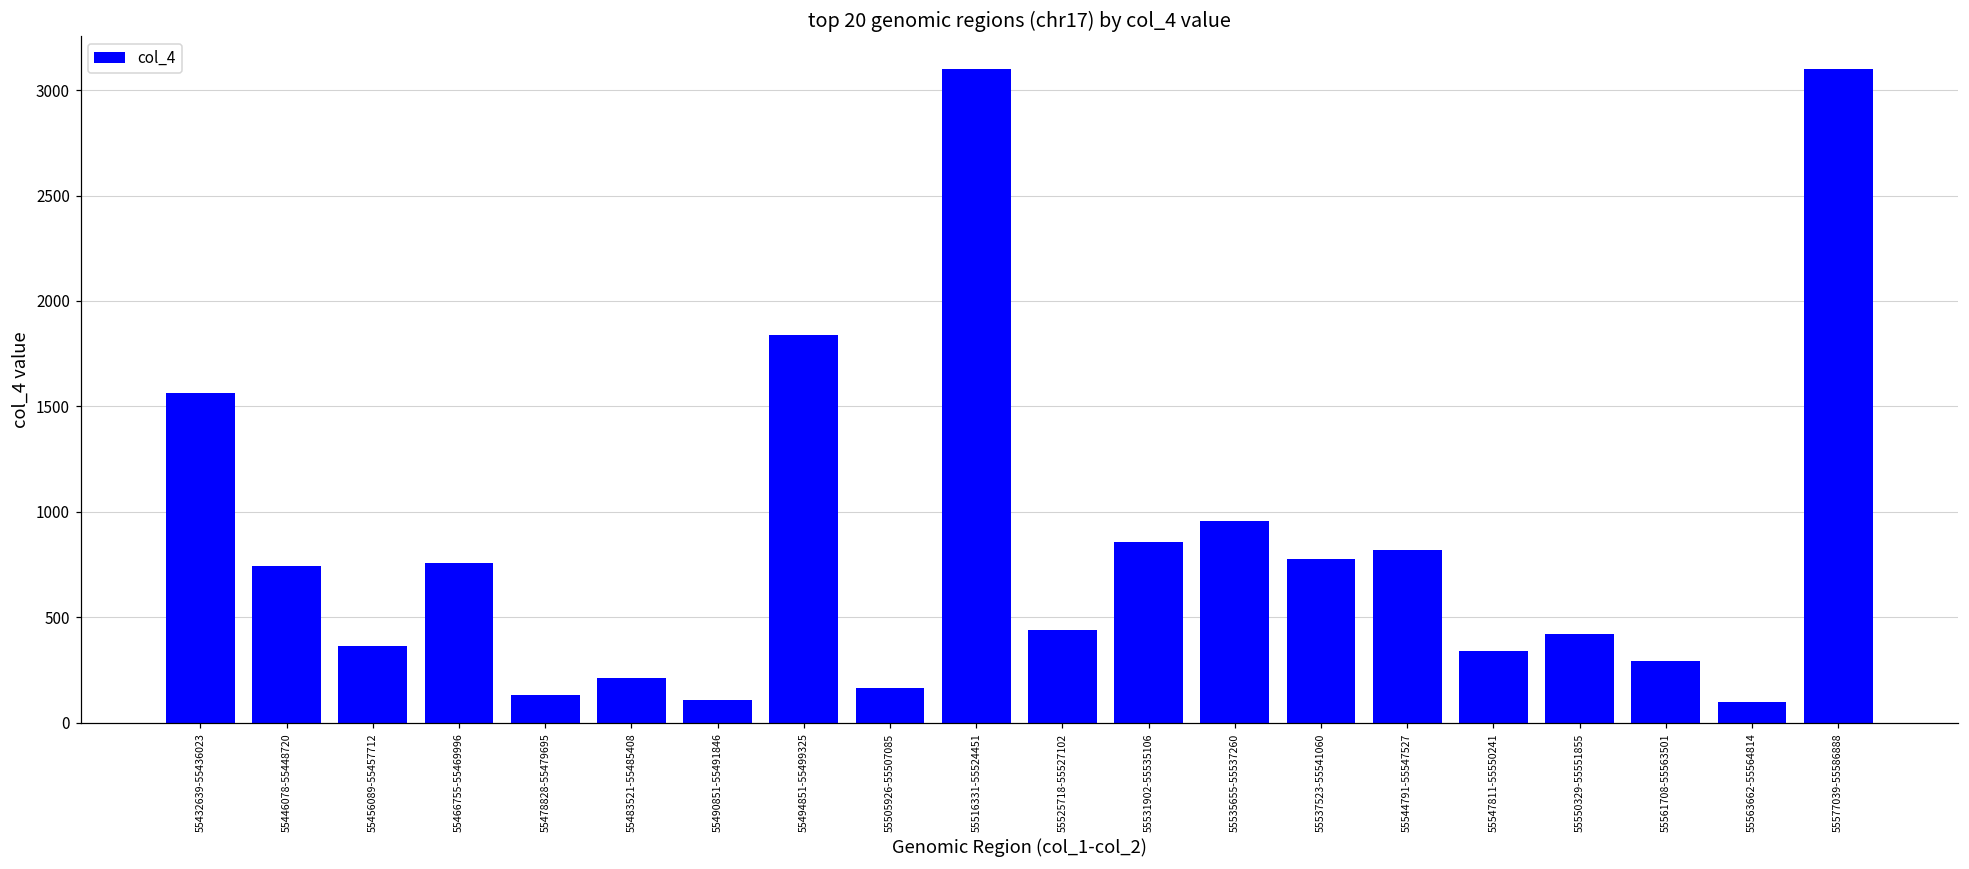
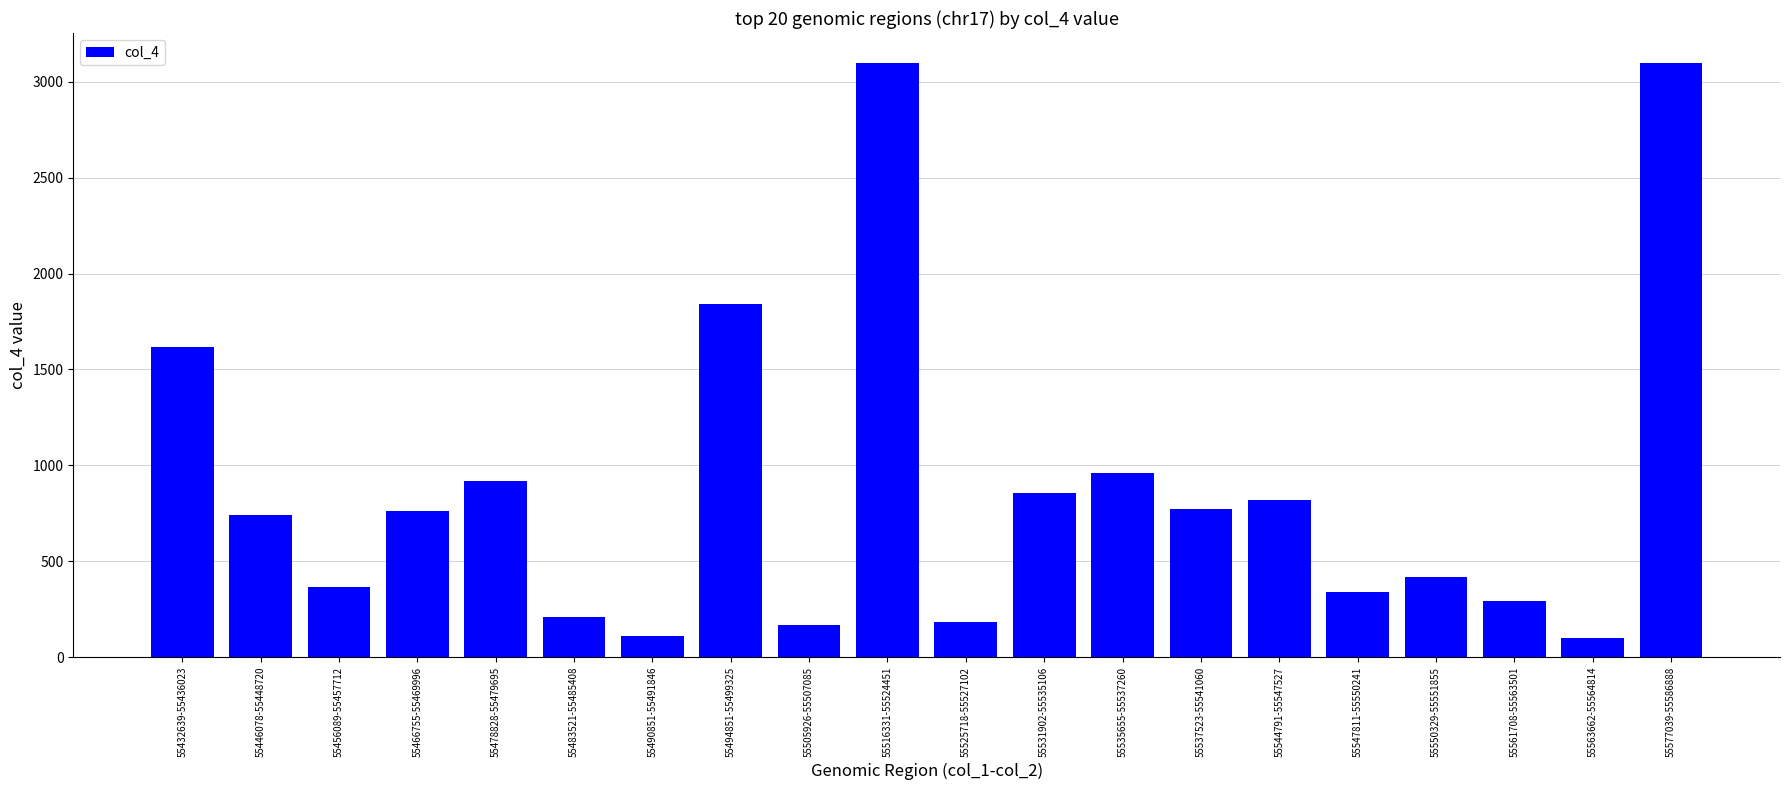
55432639-55436023: 1560 -> 1620
55478828-55479695: 130 -> 920
55525718-55527102: 440 -> 180
